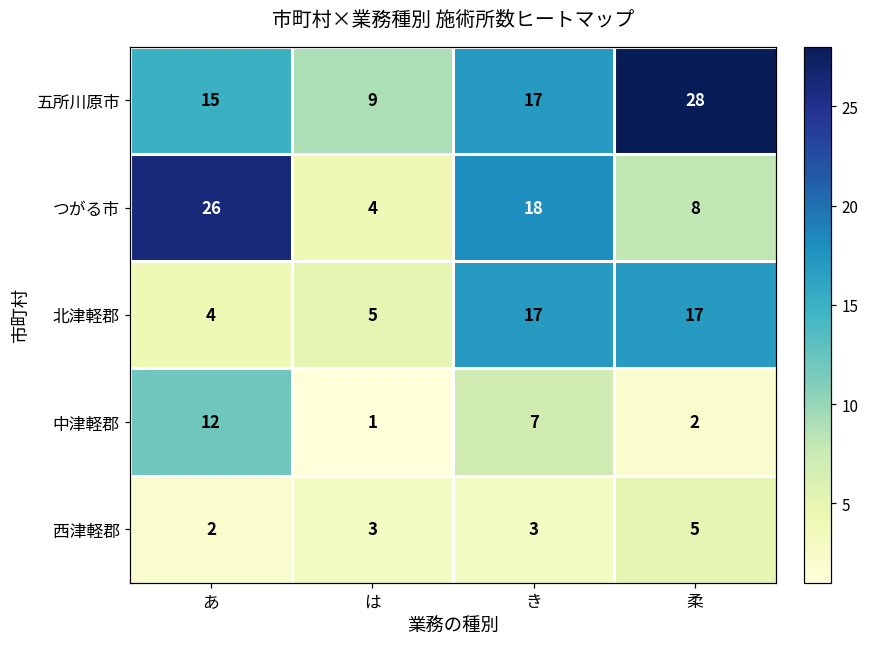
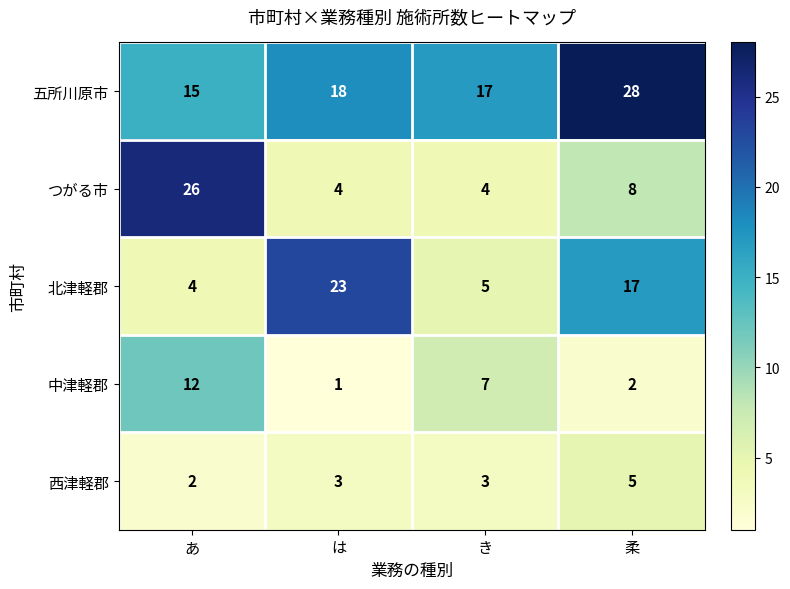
五所川原市, は: 9 -> 18
つがる市, き: 18 -> 4
北津軽郡, は: 5 -> 23
北津軽郡, き: 17 -> 5
